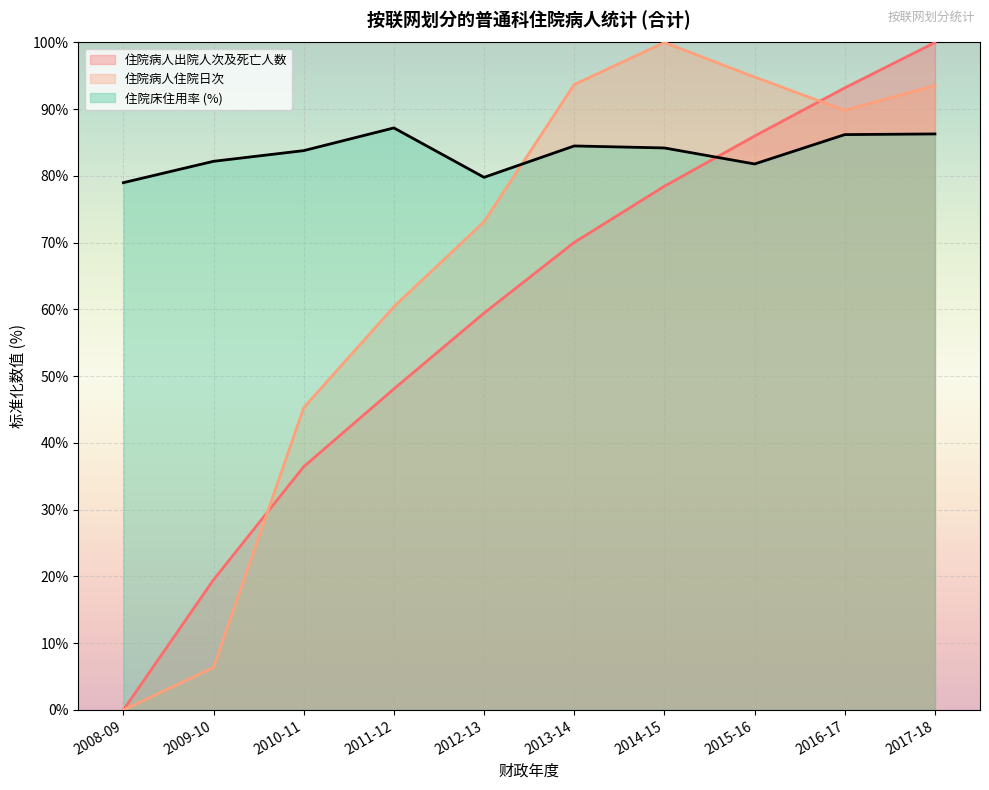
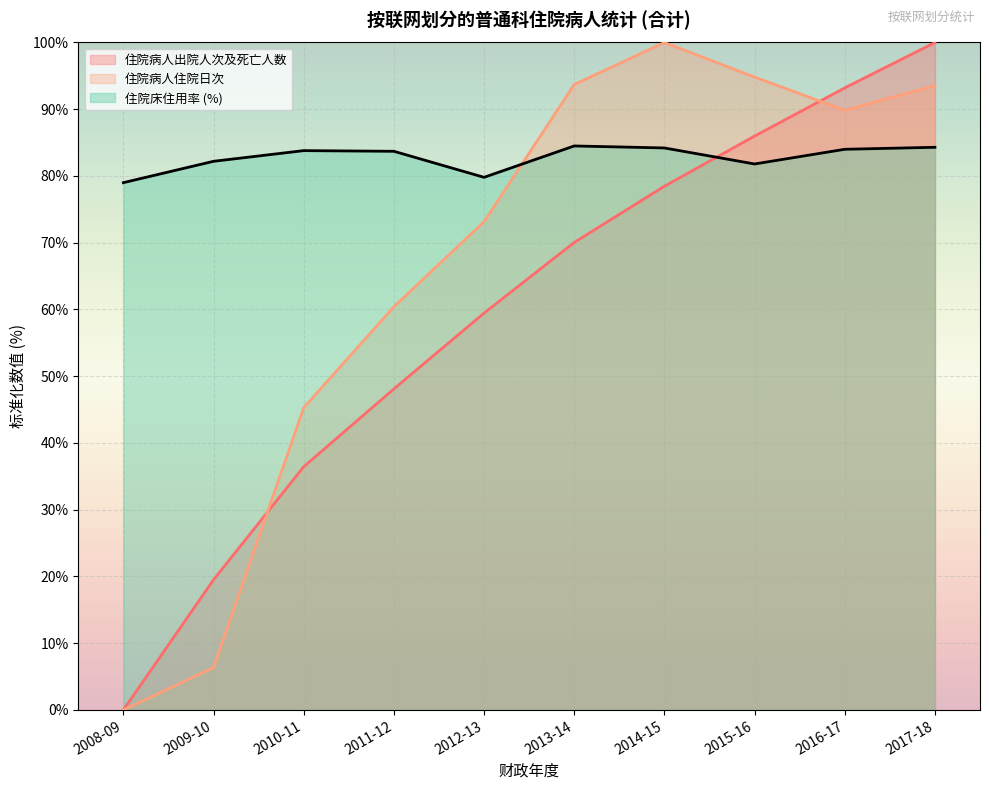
住院床住用率 (%), 2011-12: 87% -> 84%
住院床住用率 (%), 2016-17: 86% -> 84%
住院床住用率 (%), 2017-18: 86% -> 84%
